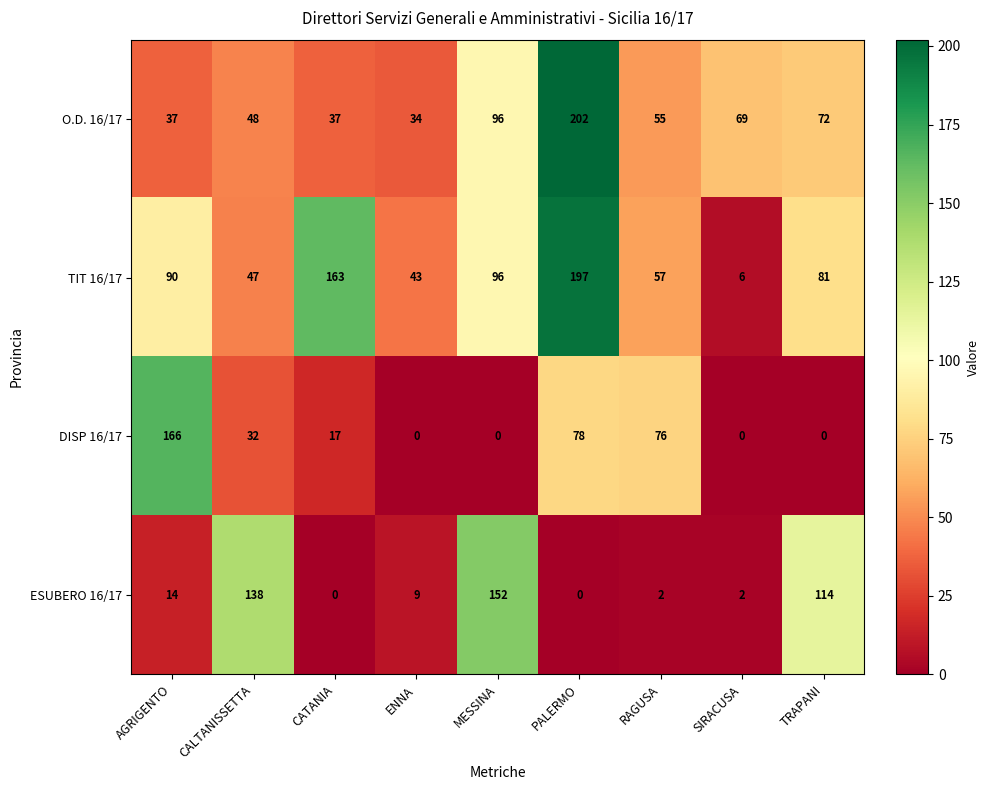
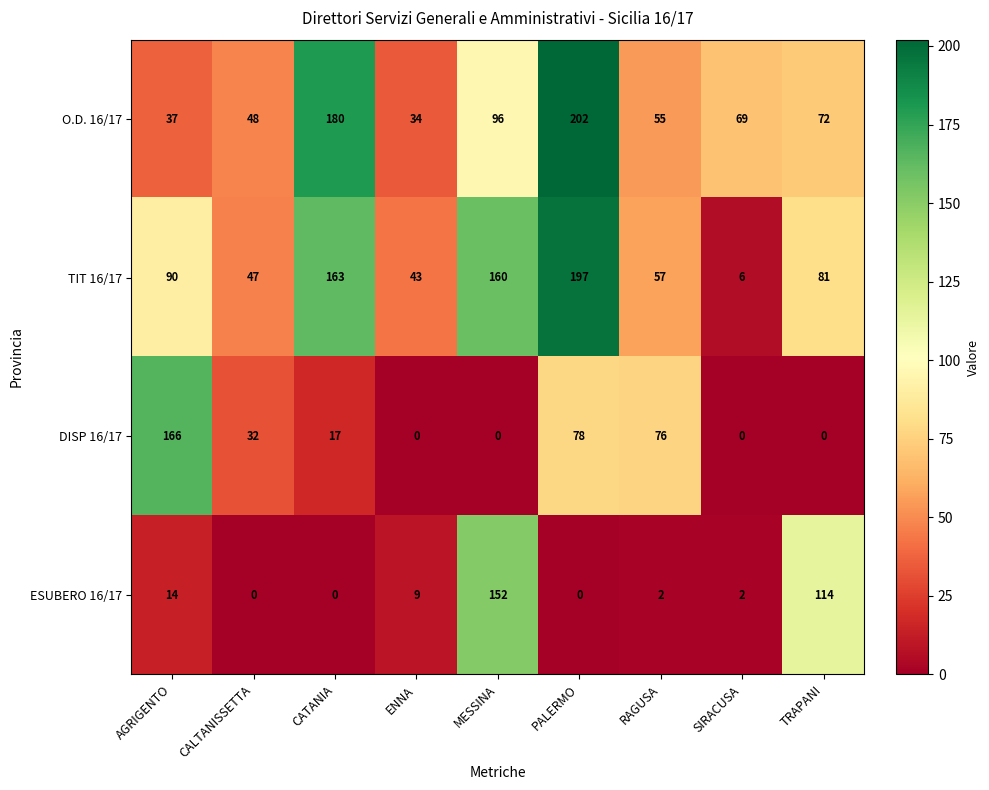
O.D. 16/17, CATANIA: 37 -> 180
TIT 16/17, MESSINA: 96 -> 160
ESUBERO 16/17, CALTANISSETTA: 138 -> 0
